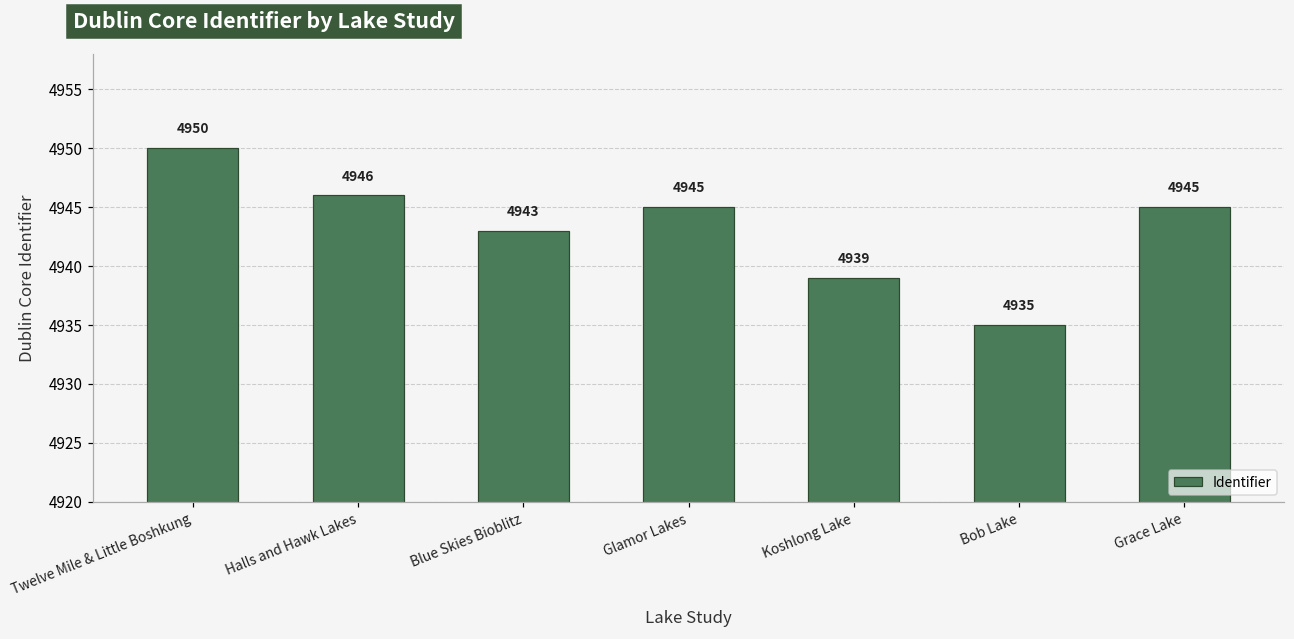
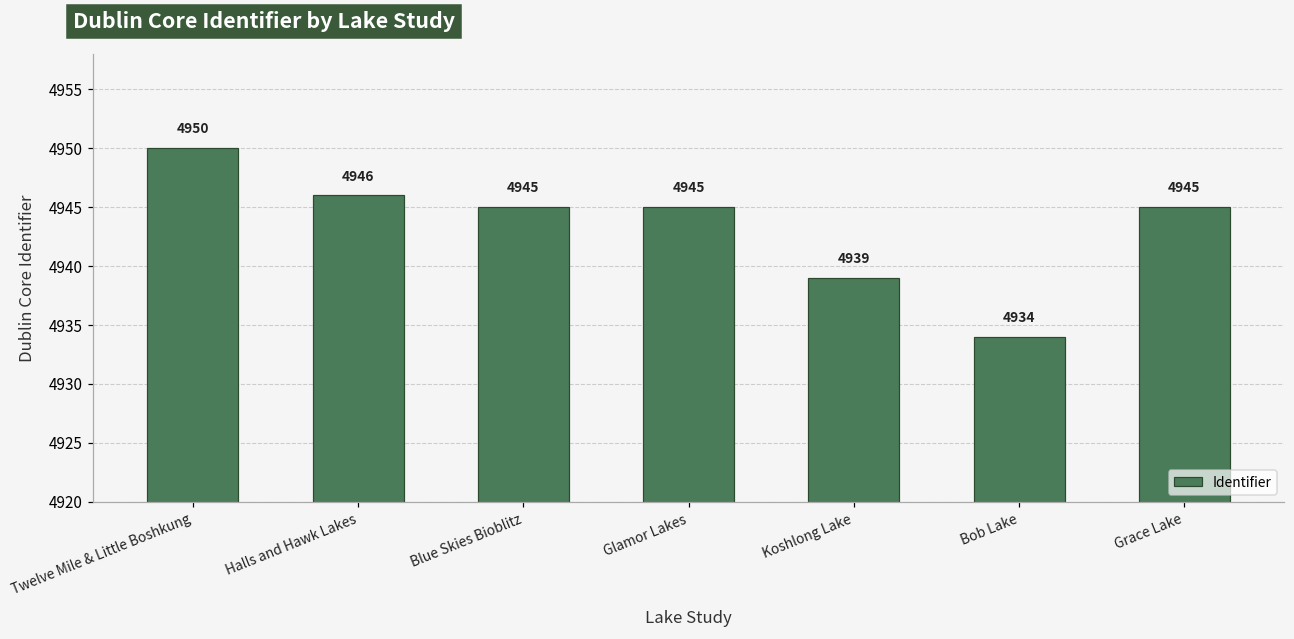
Blue Skies Bioblitz: 4943 -> 4945
Bob Lake: 4935 -> 4934
